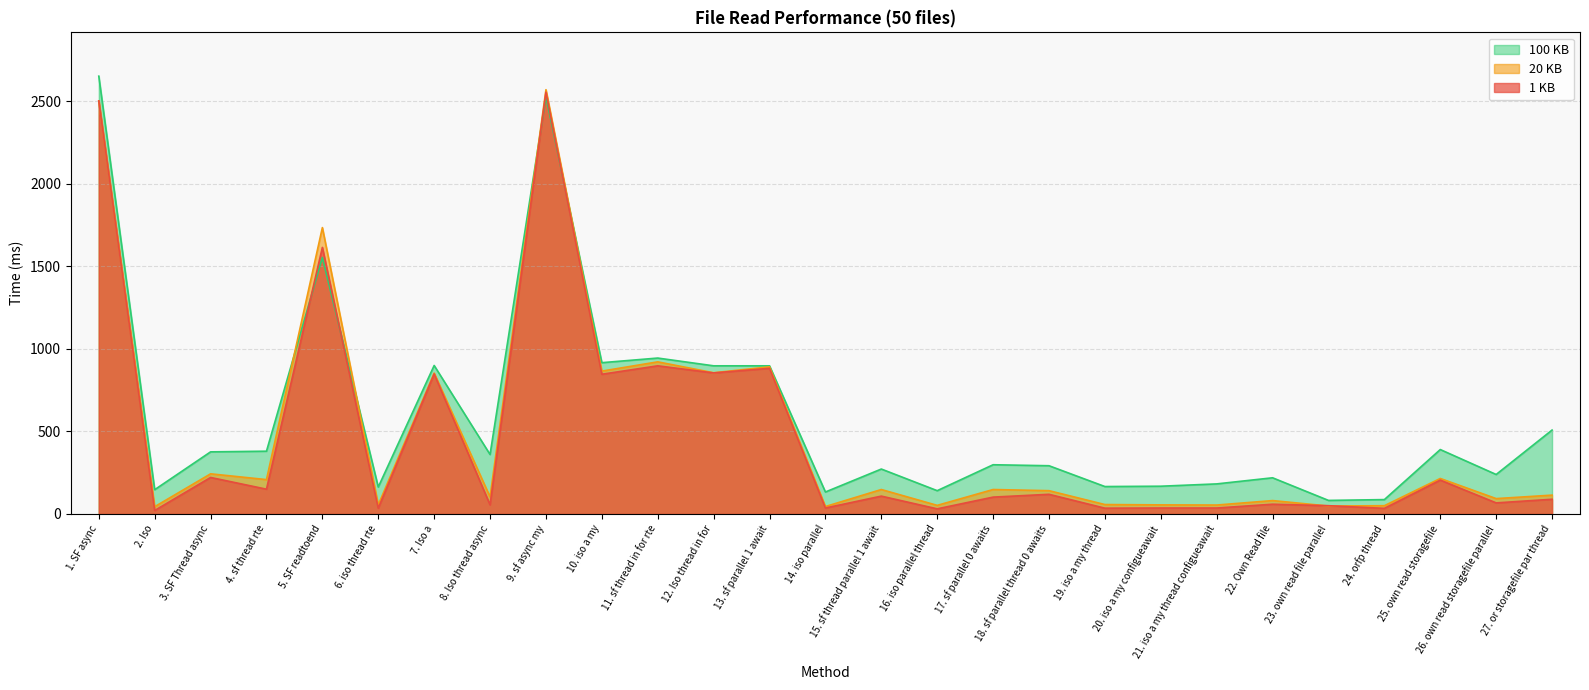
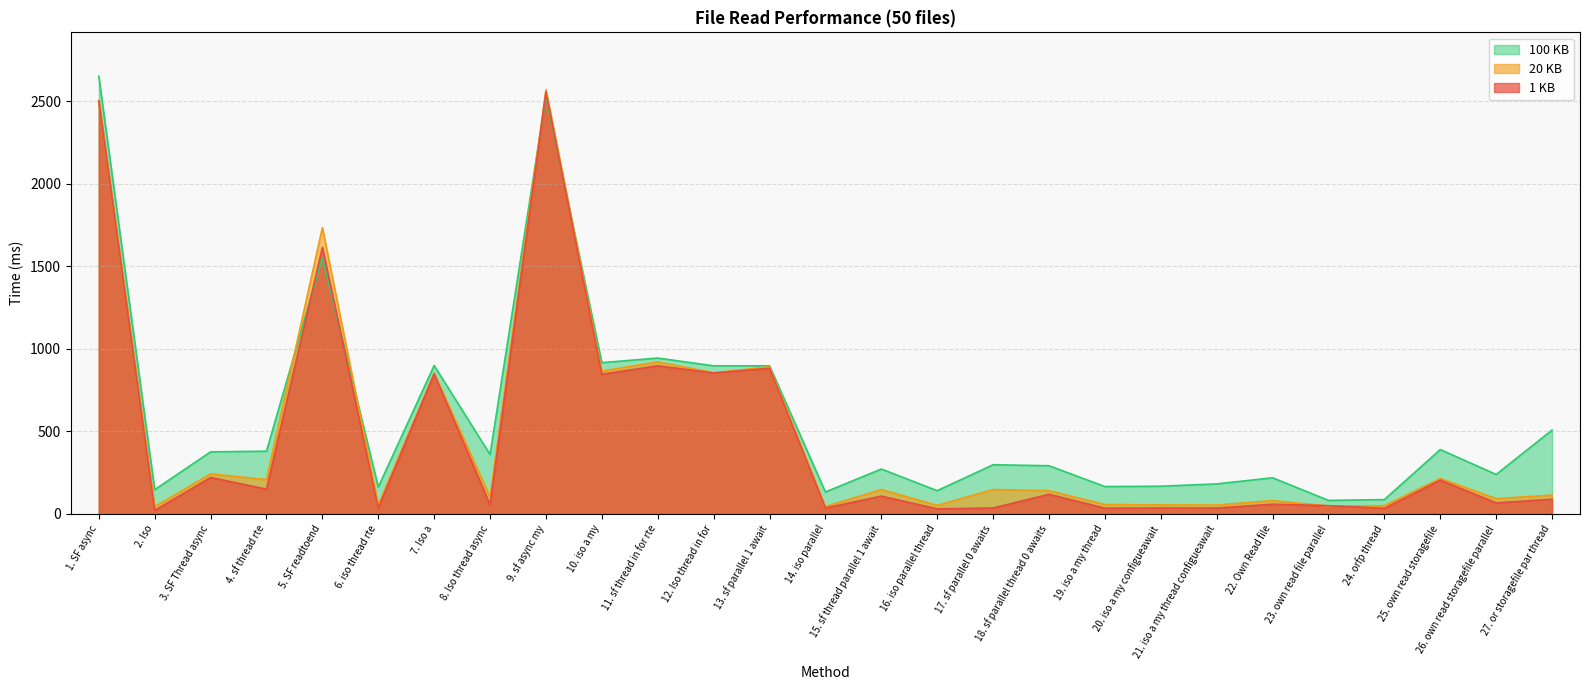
1 KB, 17. sf parallel 0 awaits: 100 -> 40
